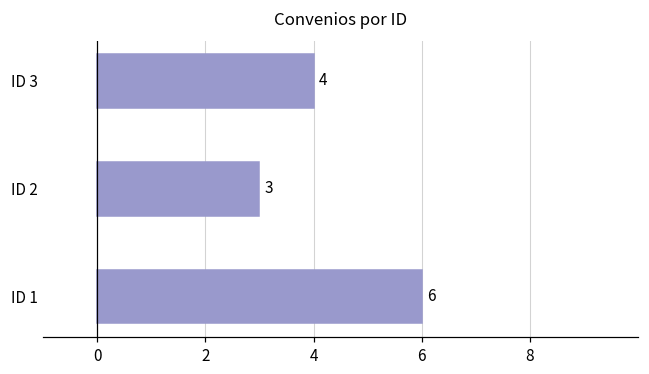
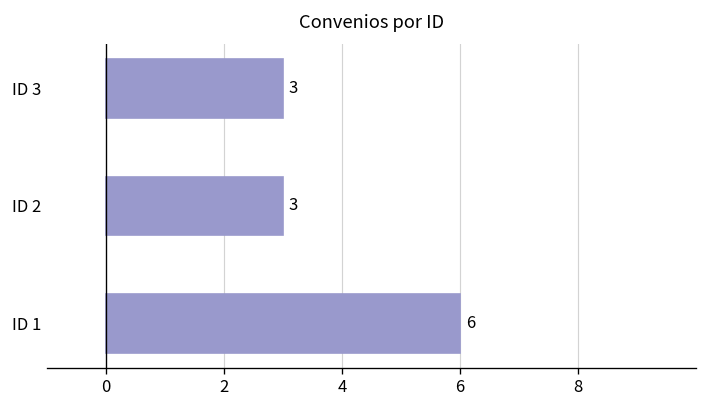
ID 3: 4 -> 3
